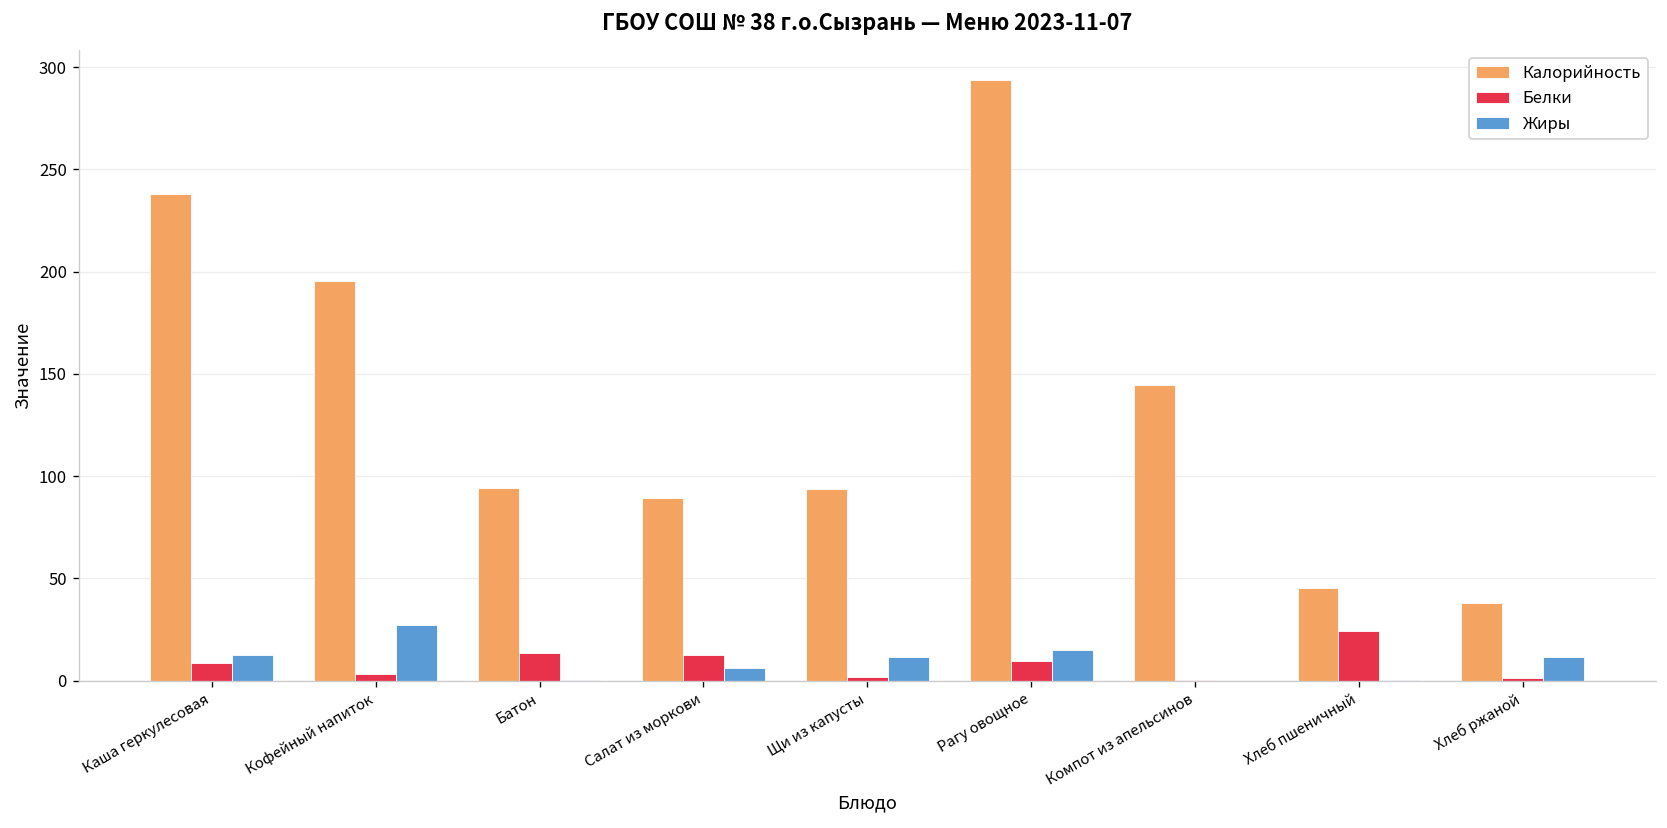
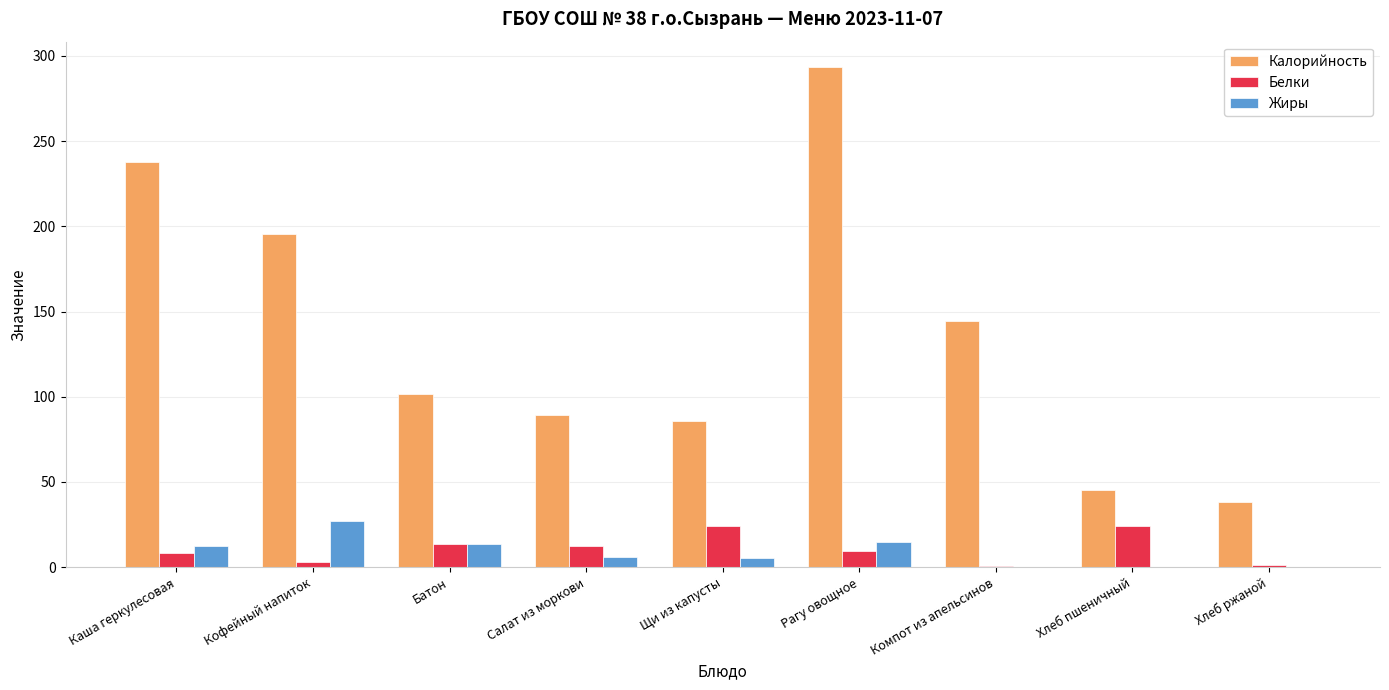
Калорийность, Батон: 94 -> 102
Жиры, Батон: 0 -> 14
Калорийность, Щи из капусты: 94 -> 86
Белки, Щи из капусты: 2 -> 24
Жиры, Щи из капусты: 11 -> 6
Жиры, Хлеб ржаной: 12 -> 0
